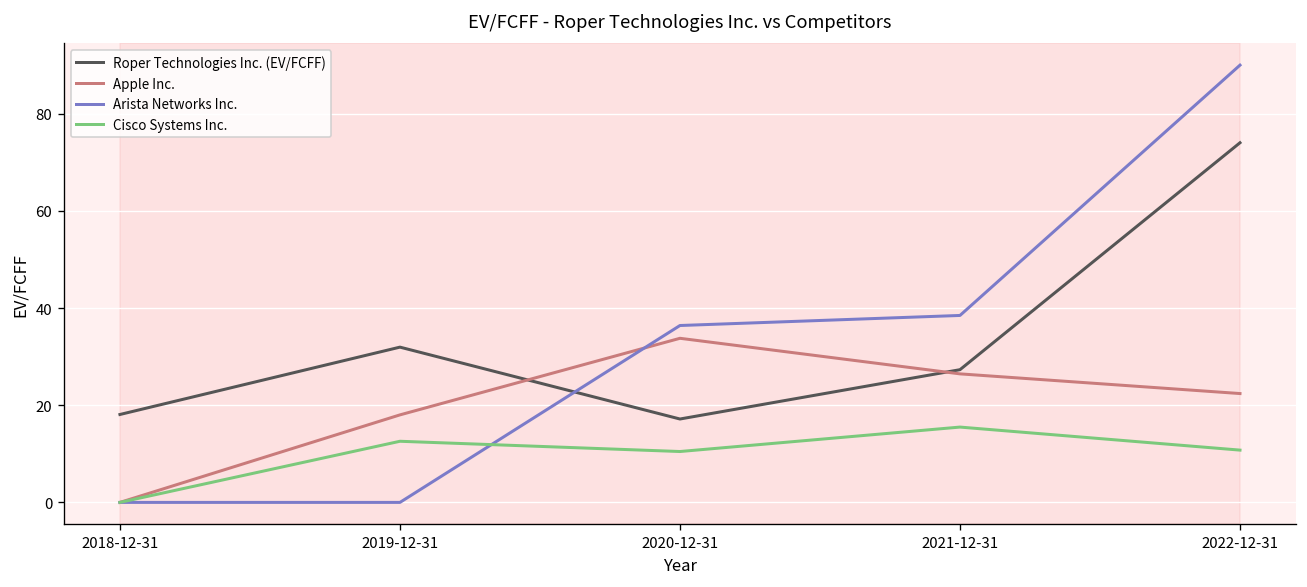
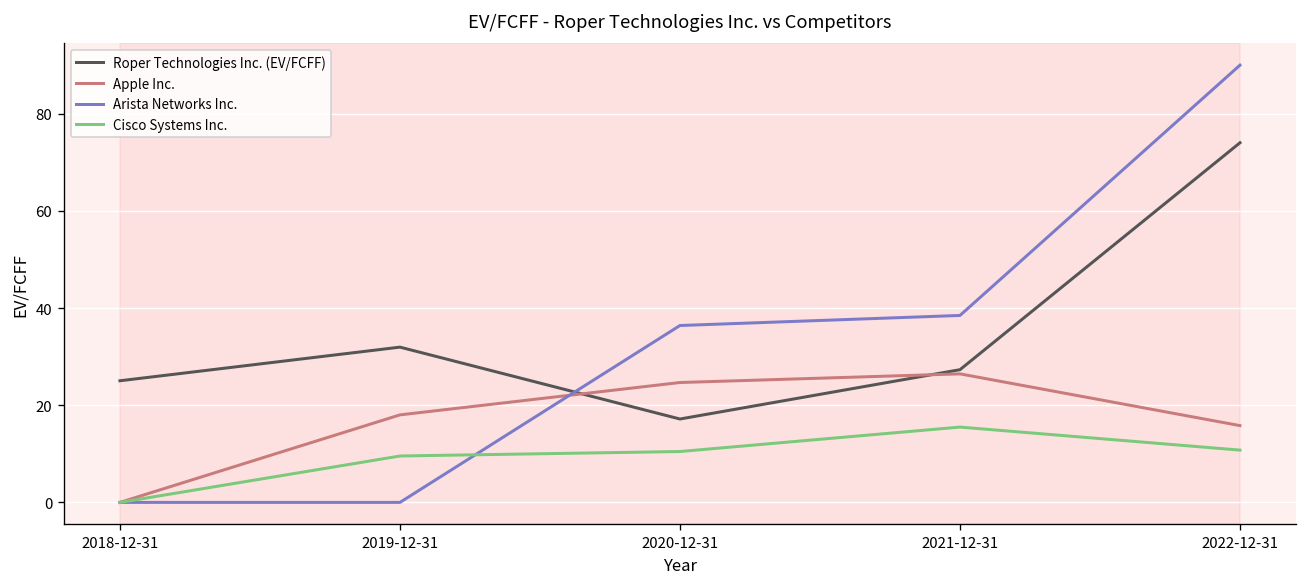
Roper Technologies Inc. (EV/FCFF), 2018-12-31: 18 -> 25
Cisco Systems Inc., 2019-12-31: 13 -> 10
Apple Inc., 2020-12-31: 34 -> 25
Apple Inc., 2022-12-31: 22 -> 16
